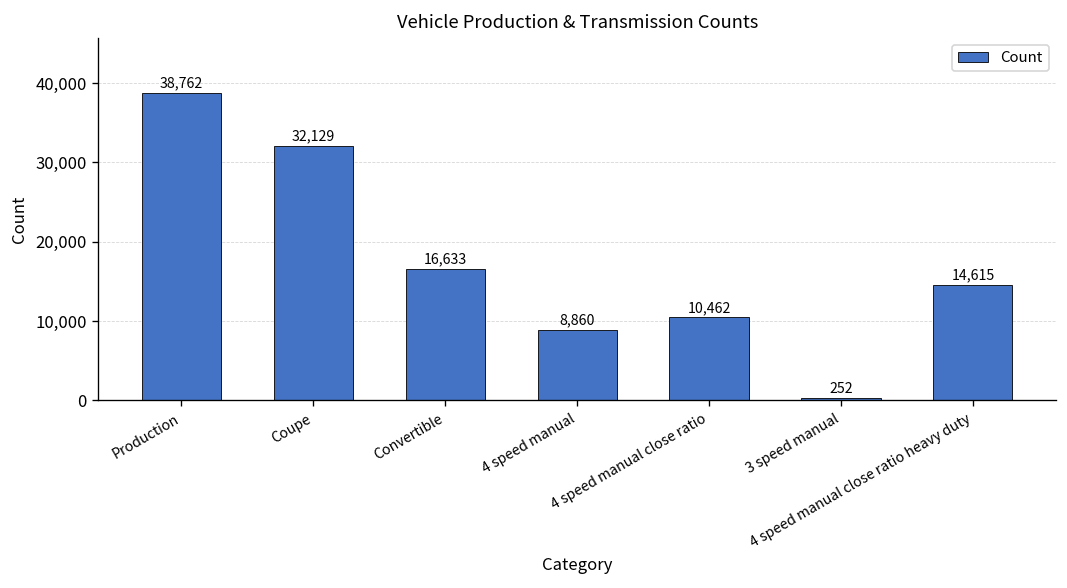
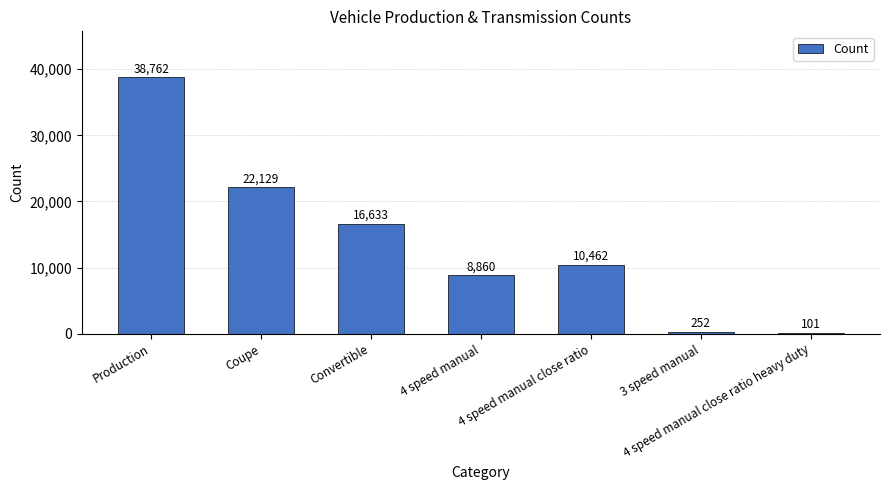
Coupe: 32,129 -> 22,129
4 speed manual close ratio heavy duty: 14,615 -> 101
